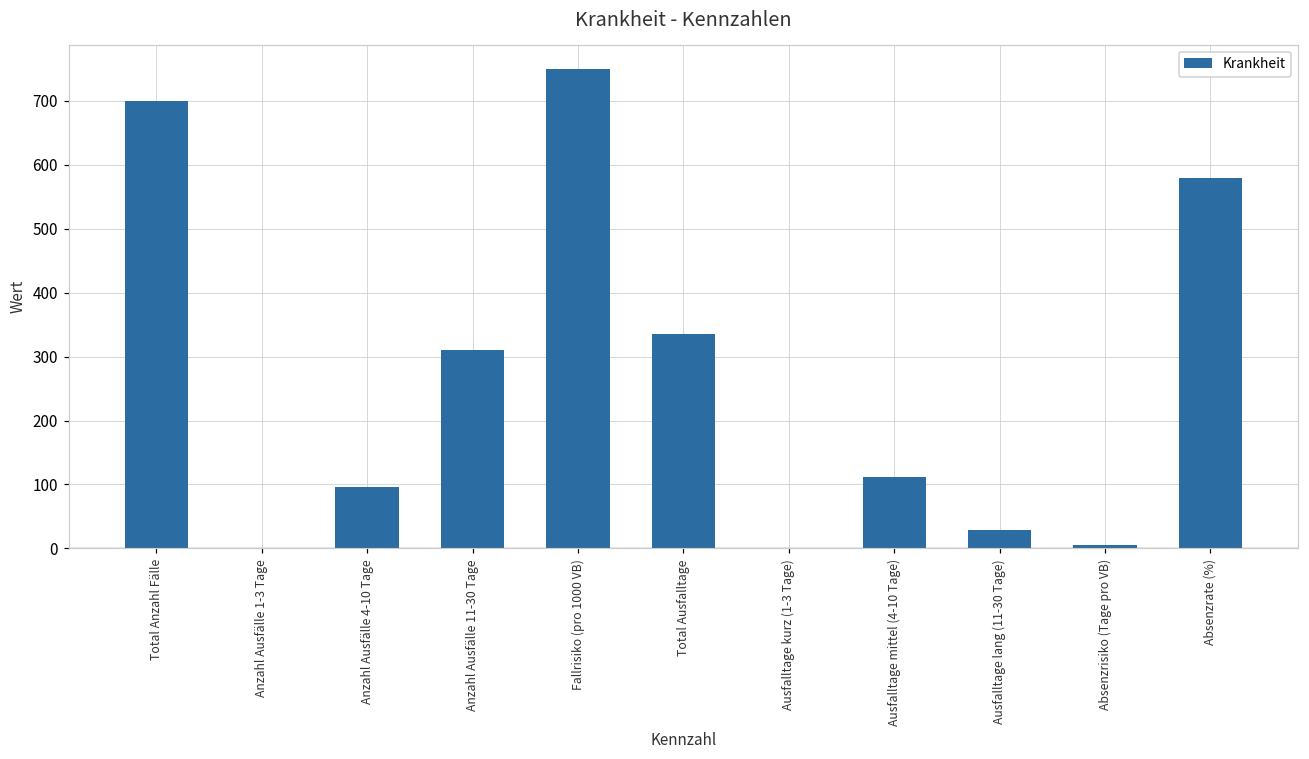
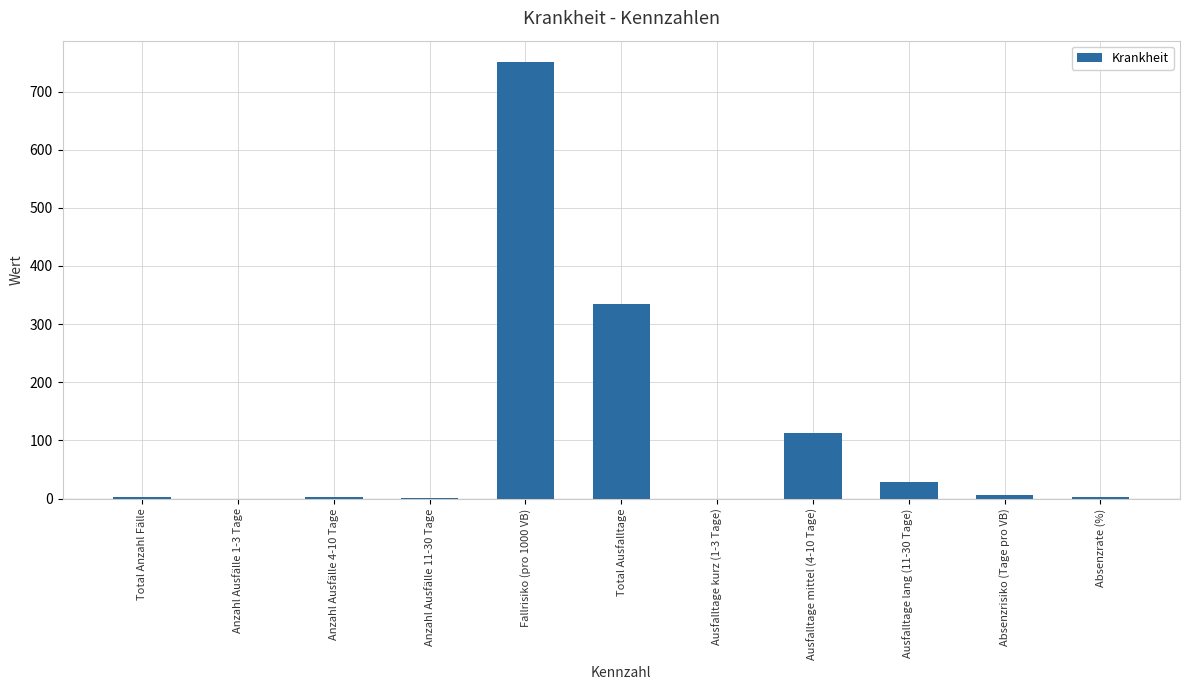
Total Anzahl Fälle: 700 -> 0
Anzahl Ausfälle 4-10 Tage: 100 -> 0
Anzahl Ausfälle 11-30 Tage: 310 -> 0
Absenzrate (%): 580 -> 0
